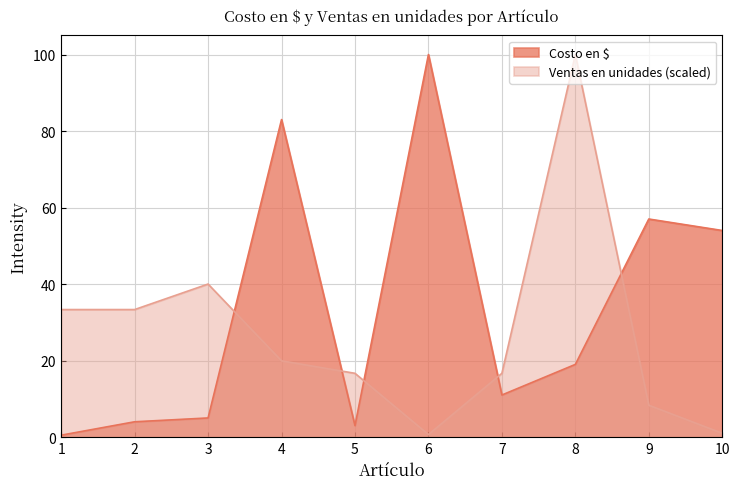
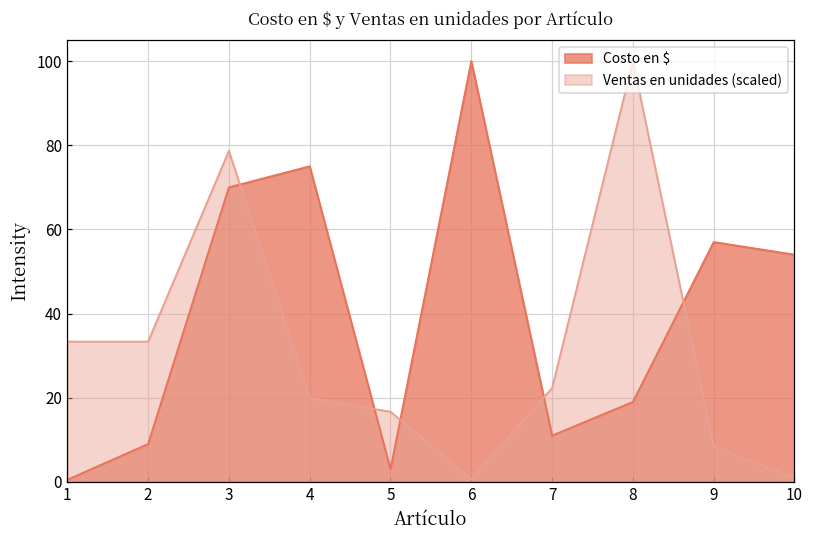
Costo en $, 2: 4 -> 9
Costo en $, 3: 5 -> 70
Ventas en unidades (scaled), 3: 40 -> 79
Costo en $, 4: 83 -> 75
Ventas en unidades (scaled), 7: 17 -> 22
